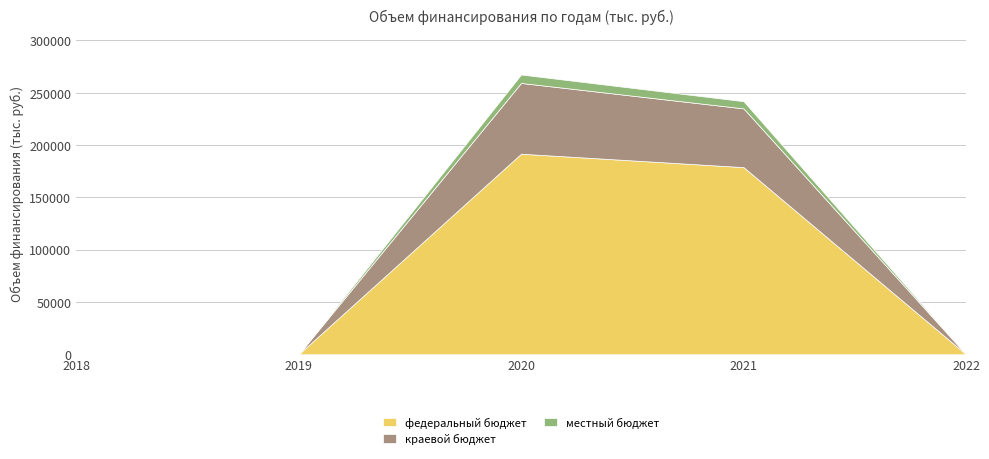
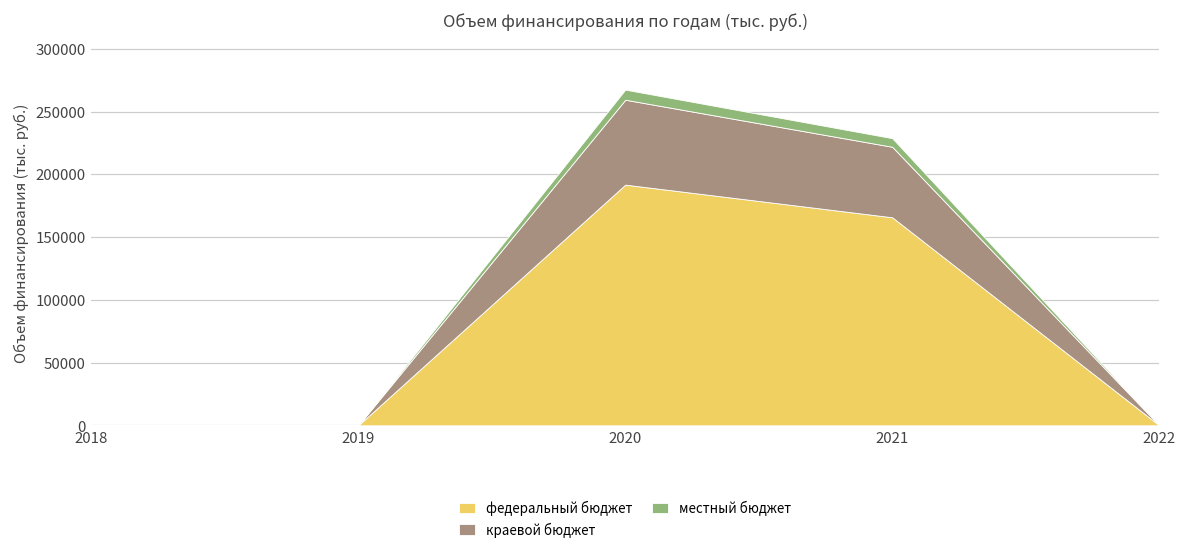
федеральный бюджет, 2021: 179000 -> 166000
